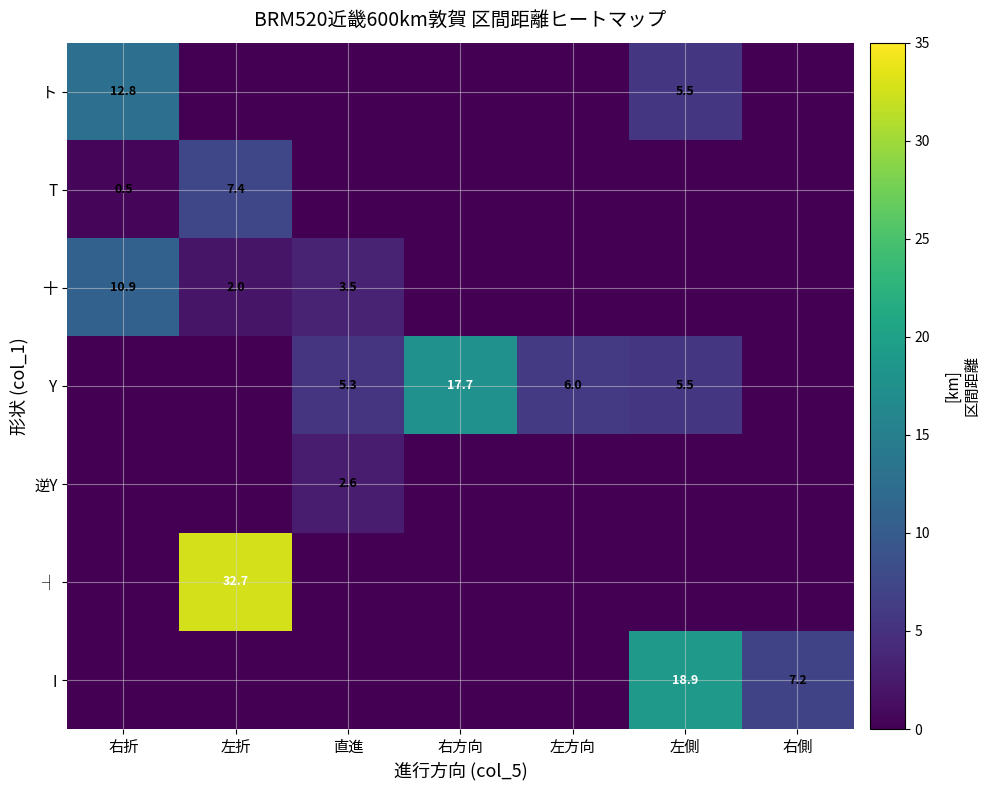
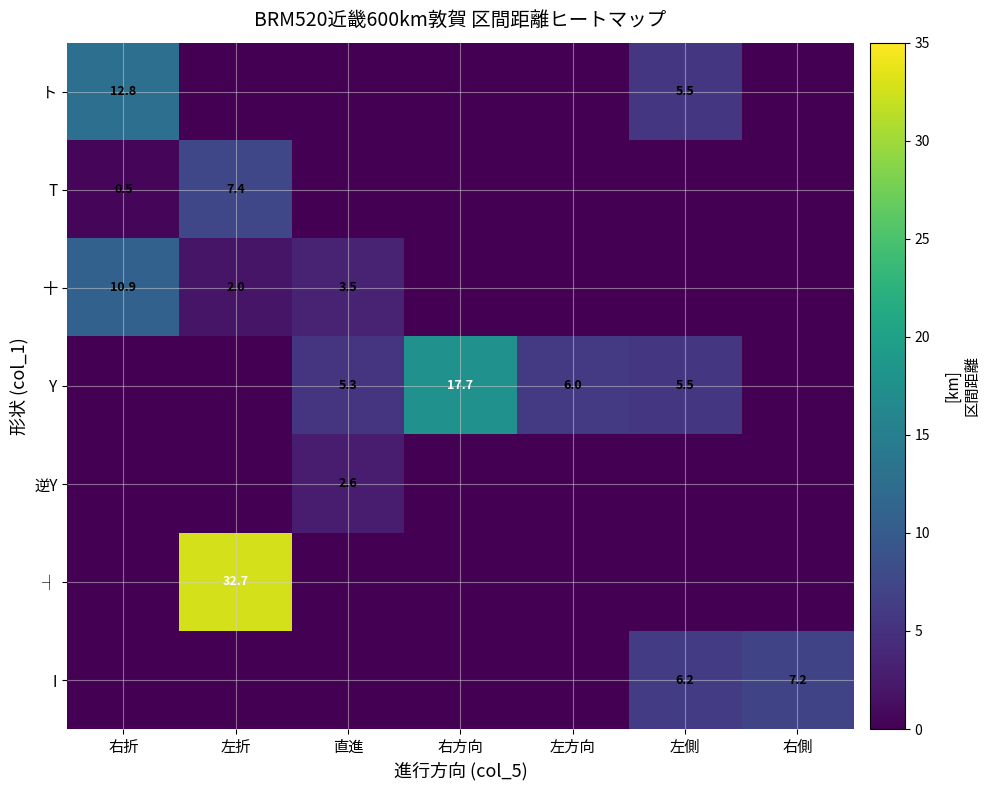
I, 左側: 18.9 -> 6.2
